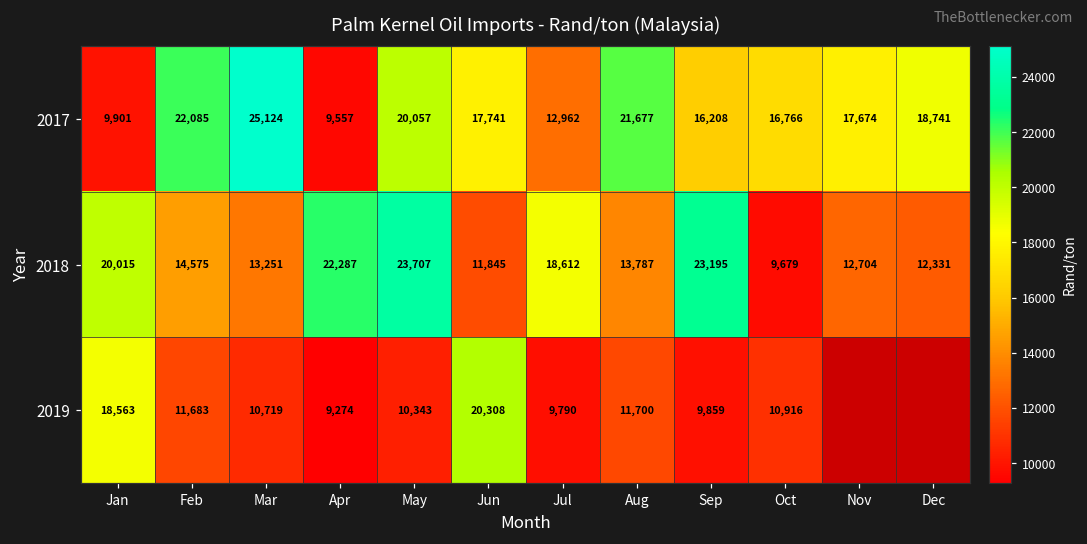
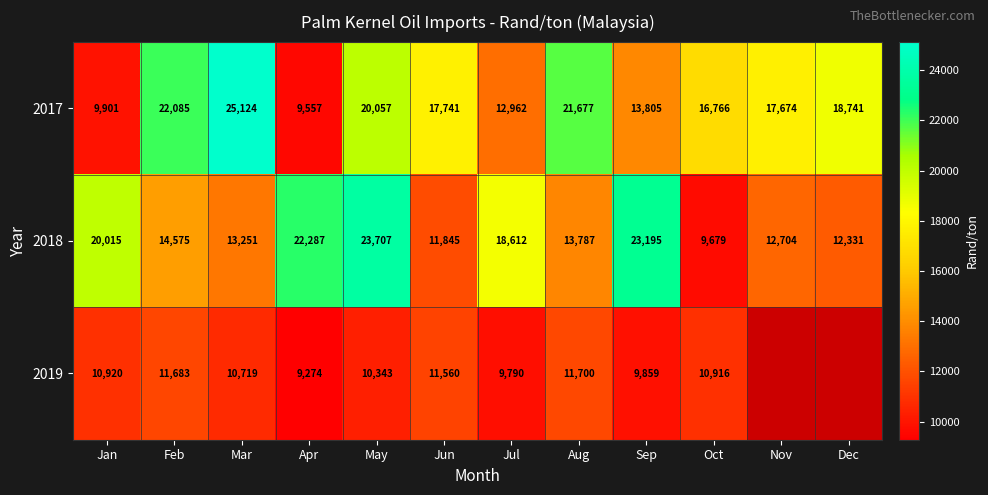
2017, Sep: 16,208 -> 13,805
2019, Jan: 18,563 -> 10,920
2019, Jun: 20,308 -> 11,560
